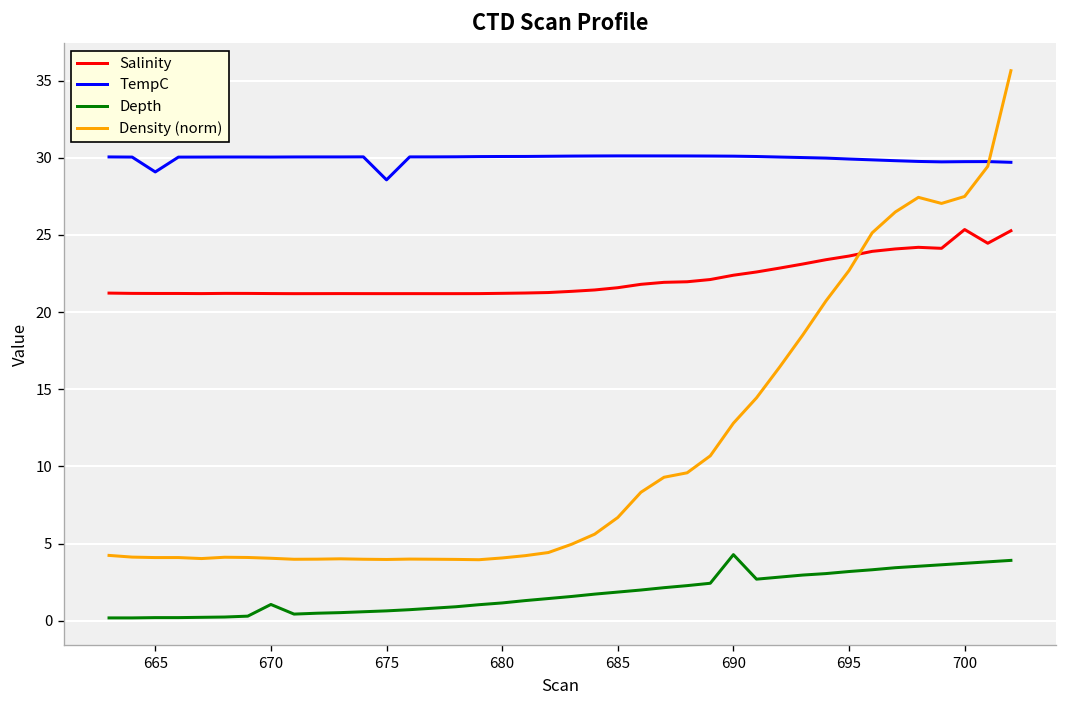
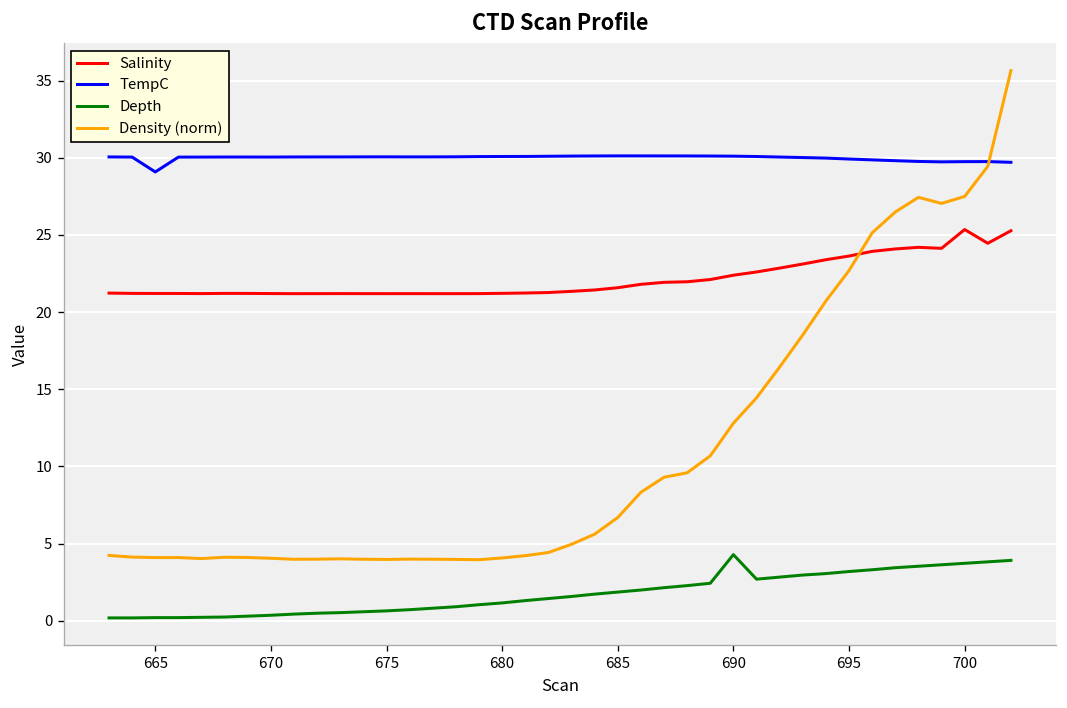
Depth, 670: 1.1 -> 0.4
TempC, 675: 28.6 -> 30.1
